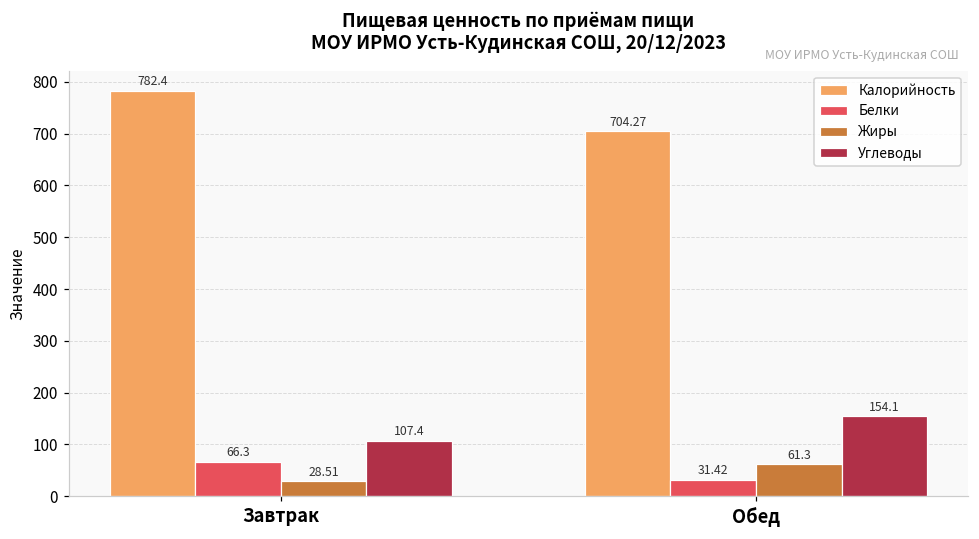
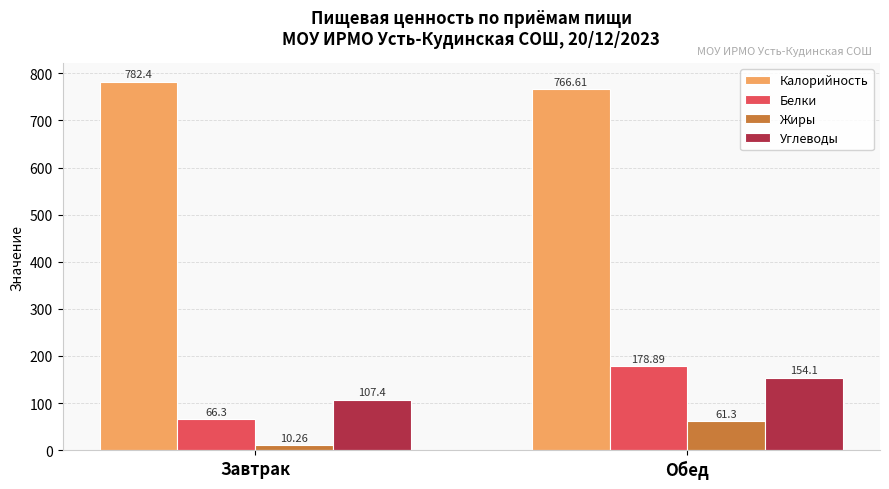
Жиры, Завтрак: 28.51 -> 10.26
Калорийность, Обед: 704.27 -> 766.61
Белки, Обед: 31.42 -> 178.89
